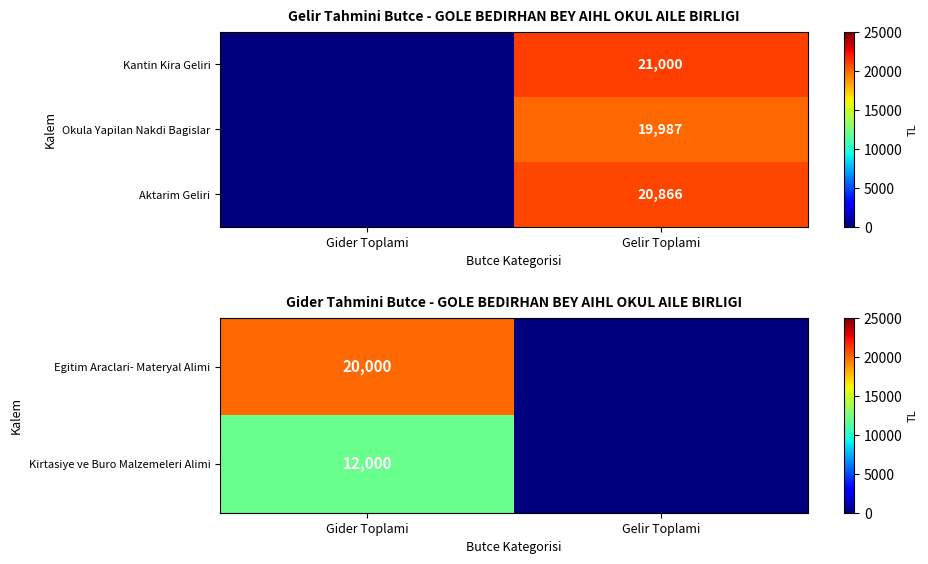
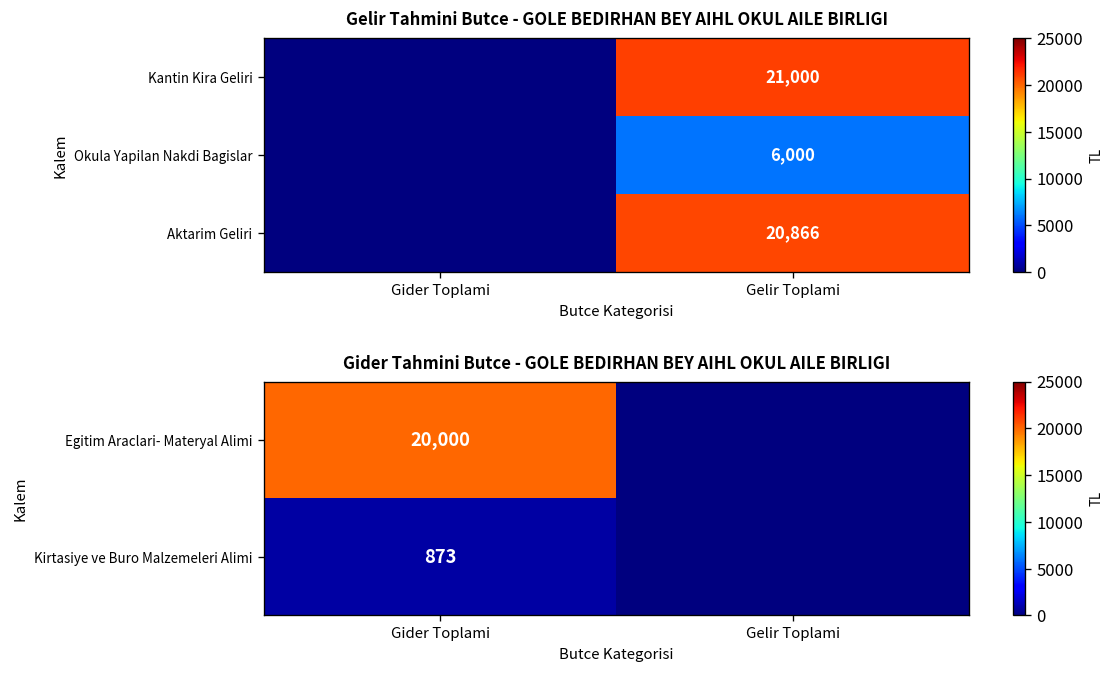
Gelir Tahmini Butce - GOLE BEDIRHAN BEY AIHL OKUL AILE BIRLIGI, Okula Yapilan Nakdi Bagislar, Gelir Toplami: 19,987 -> 6,000
Gider Tahmini Butce - GOLE BEDIRHAN BEY AIHL OKUL AILE BIRLIGI, Kirtasiye ve Buro Malzemeleri Alimi, Gider Toplami: 12,000 -> 873
